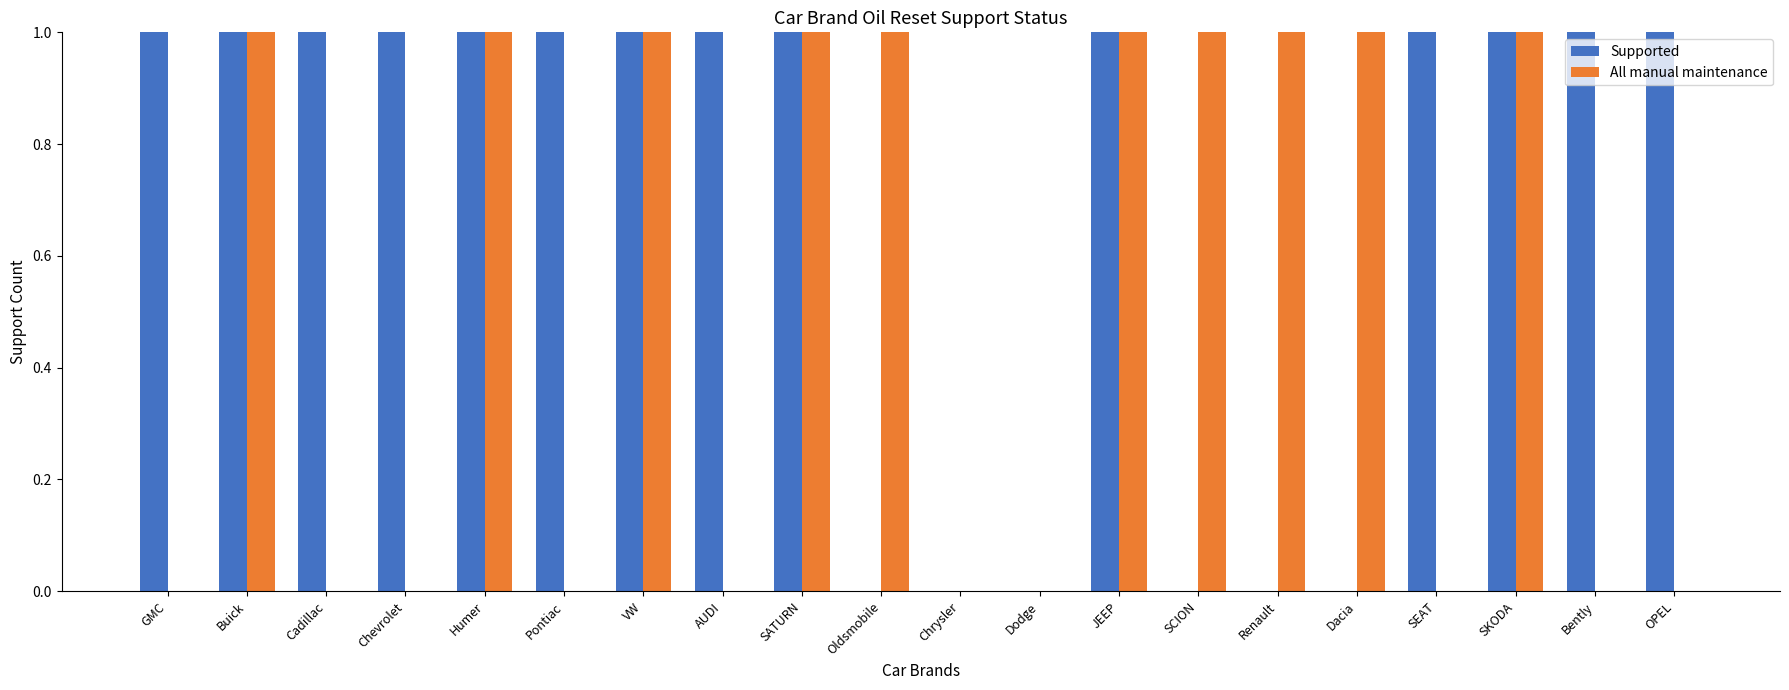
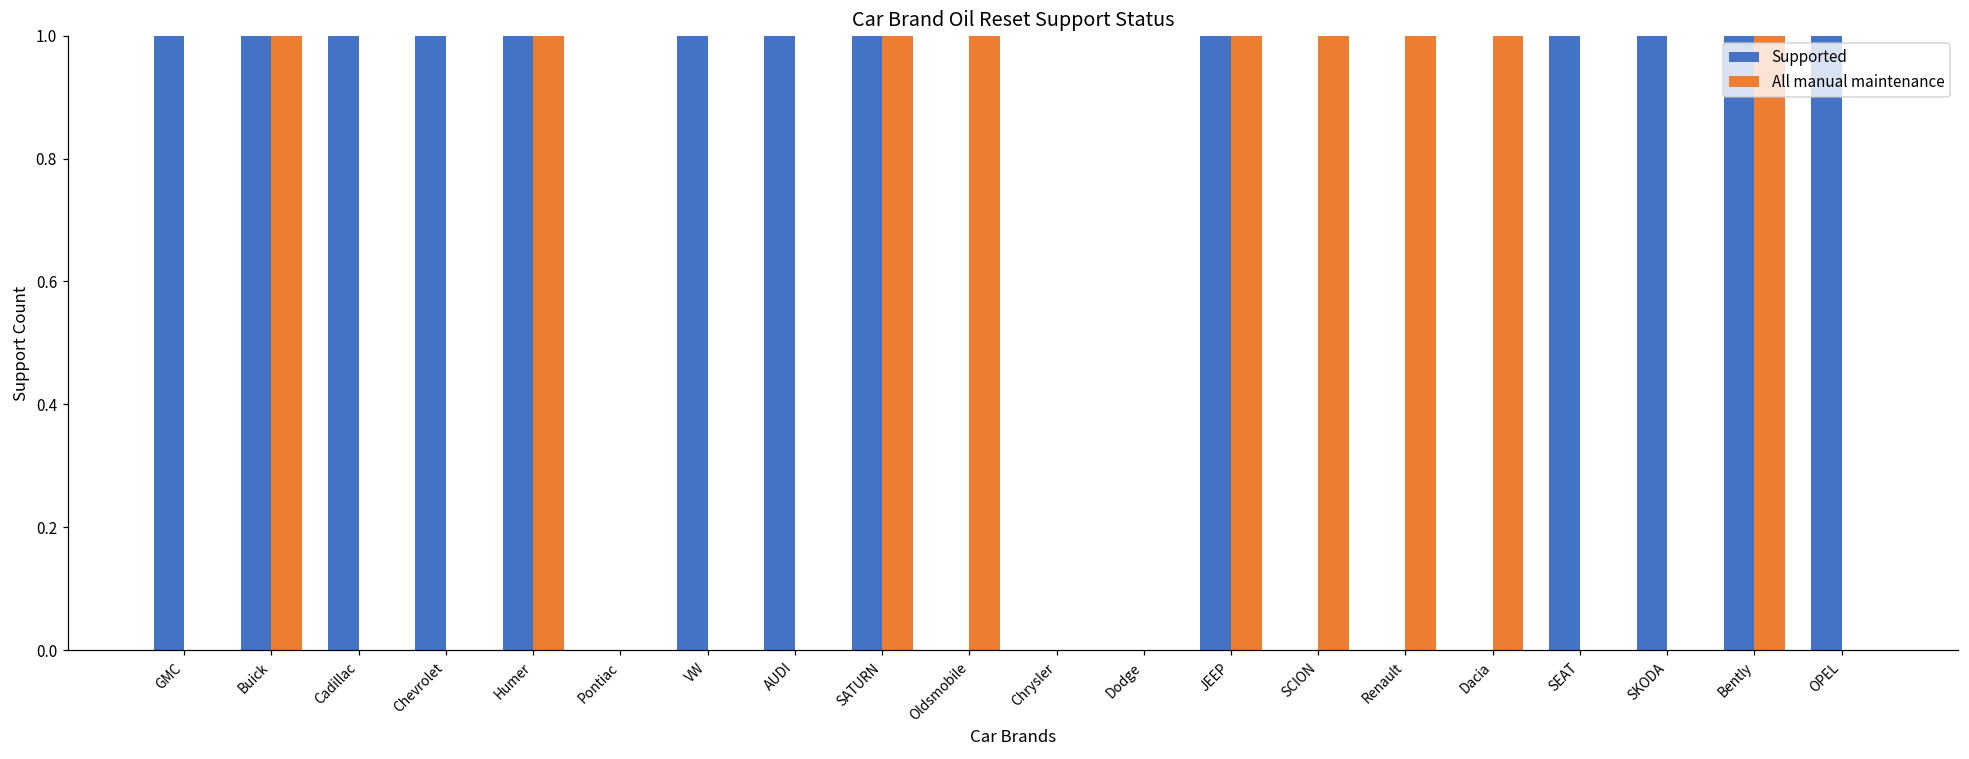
Supported, Pontiac: 1 -> 0
All manual maintenance, VW: 1 -> 0
All manual maintenance, SKODA: 1 -> 0
All manual maintenance, Bently: 0 -> 1
